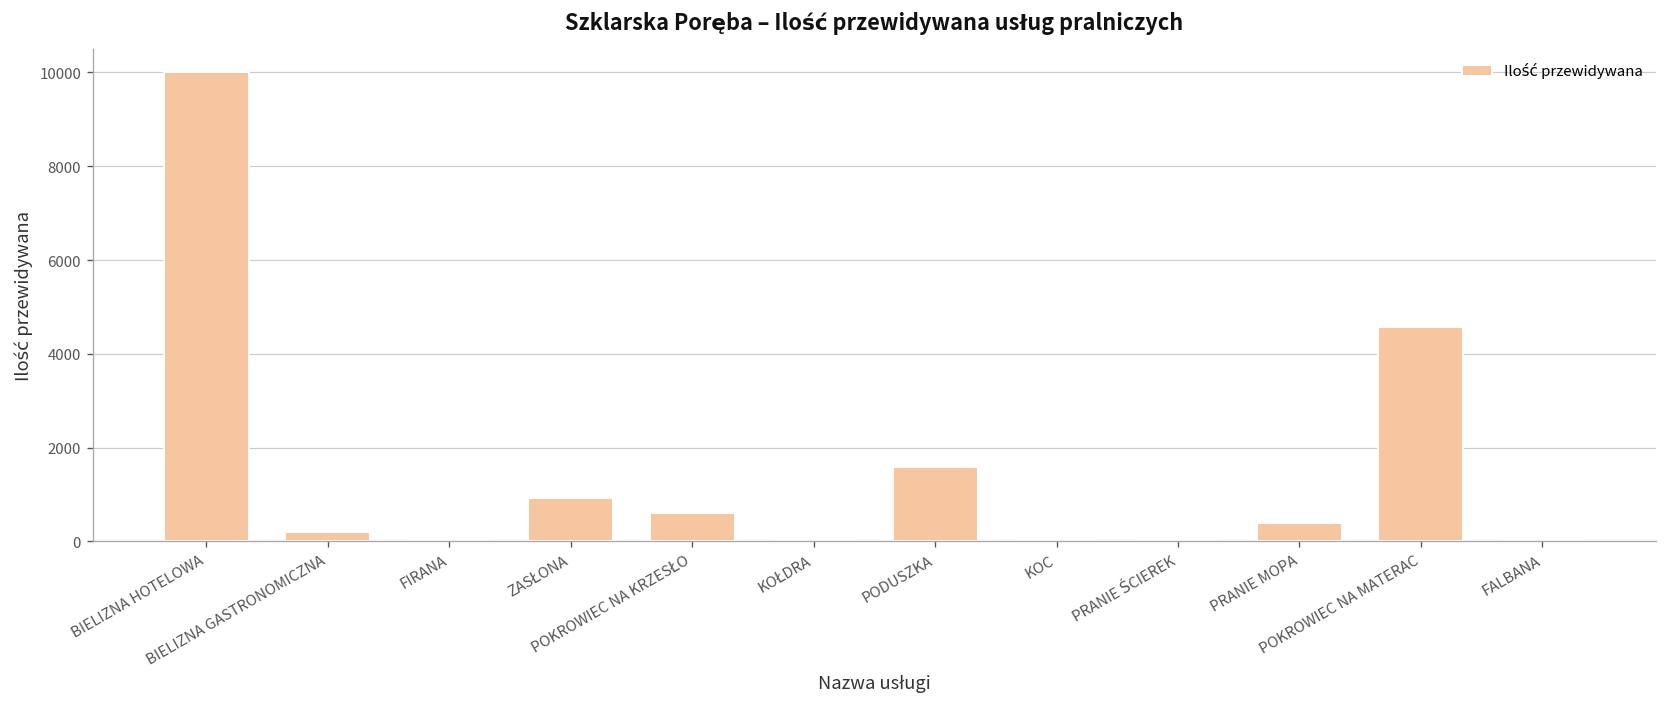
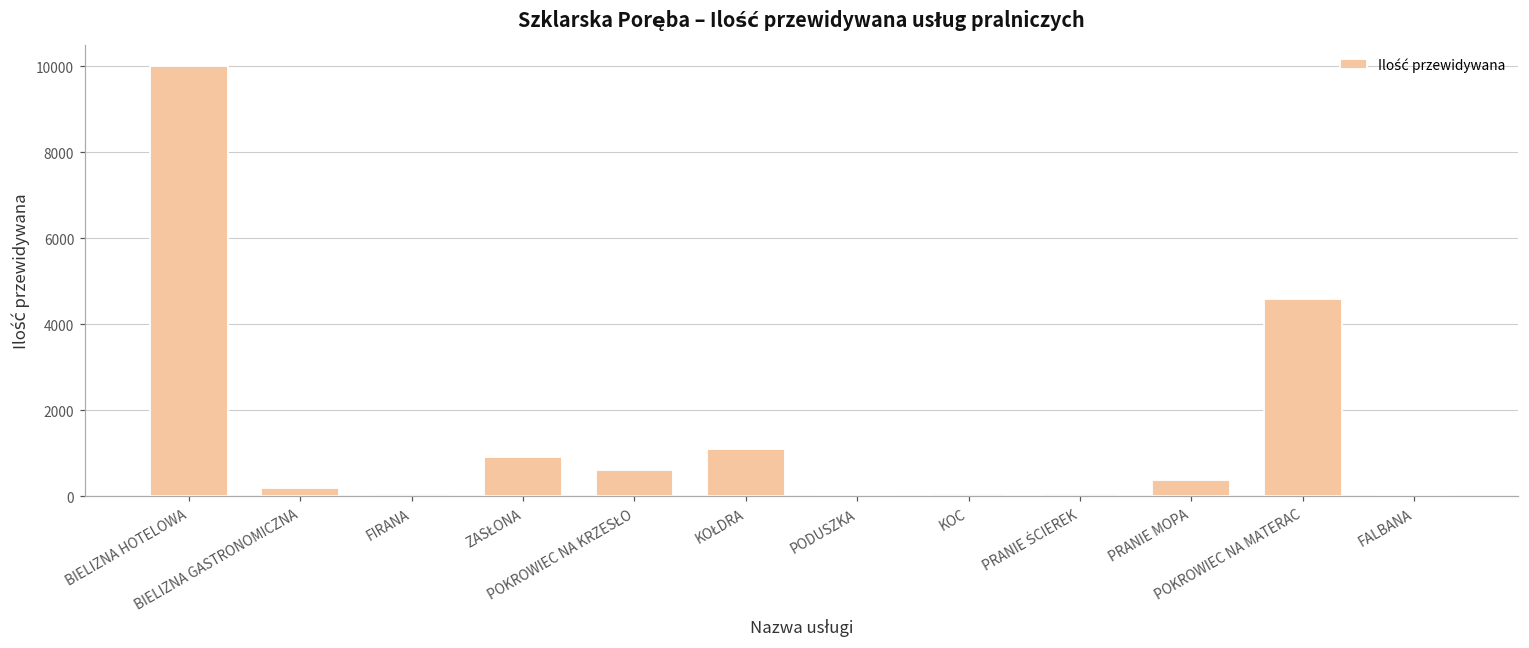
KOŁDRA: 0 -> 1100
PODUSZKA: 1600 -> 0
